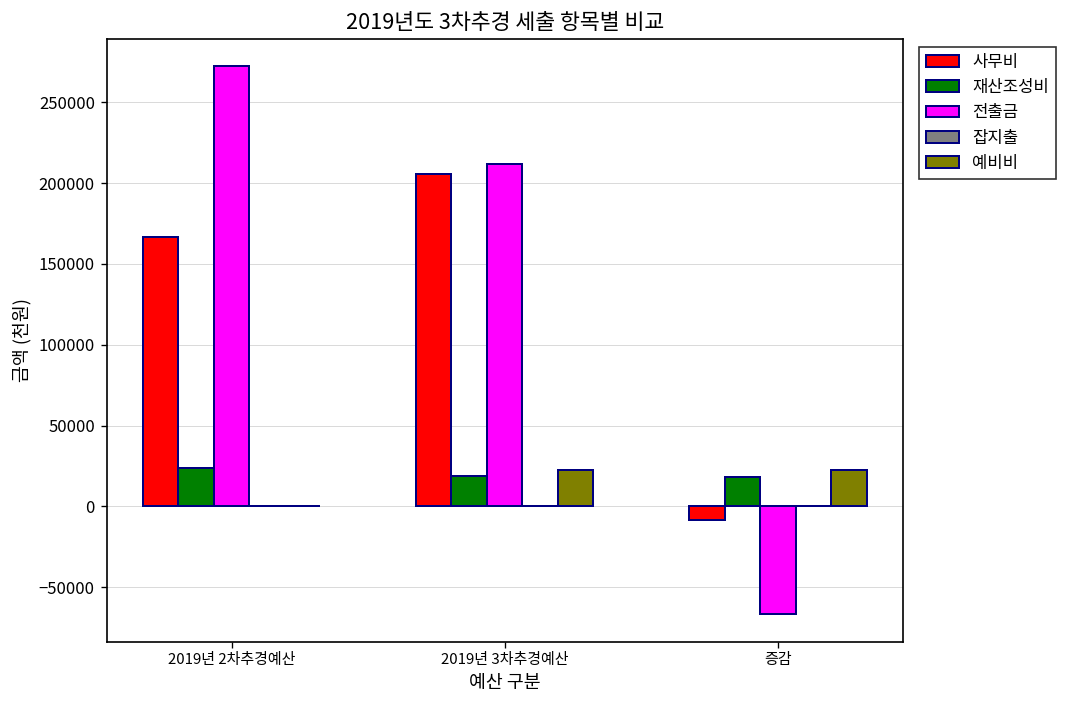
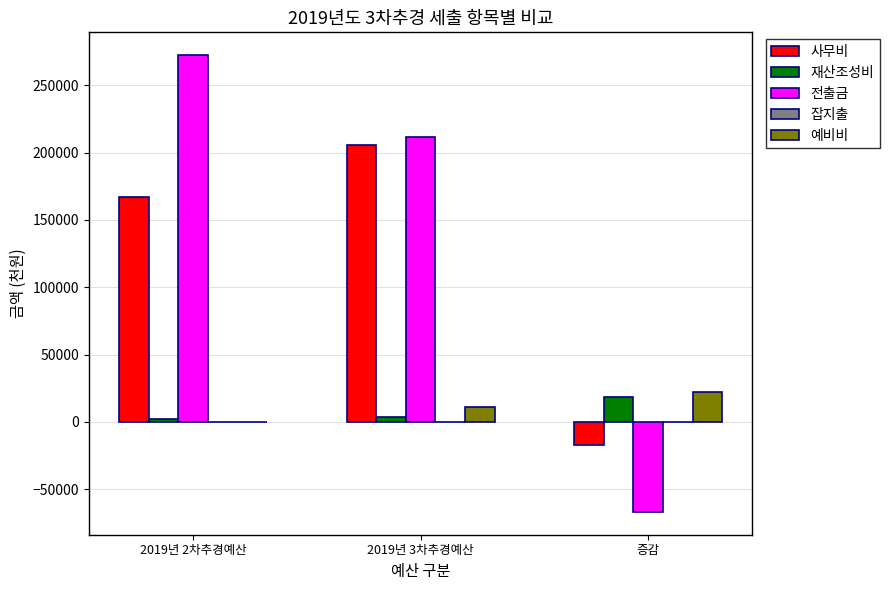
재산조성비, 2019년 2차추경예산: 24000 -> 2000
재산조성비, 2019년 3차추경예산: 19000 -> 4000
예비비, 2019년 3차추경예산: 23000 -> 11000
사무비, 증감: -9000 -> -17000
